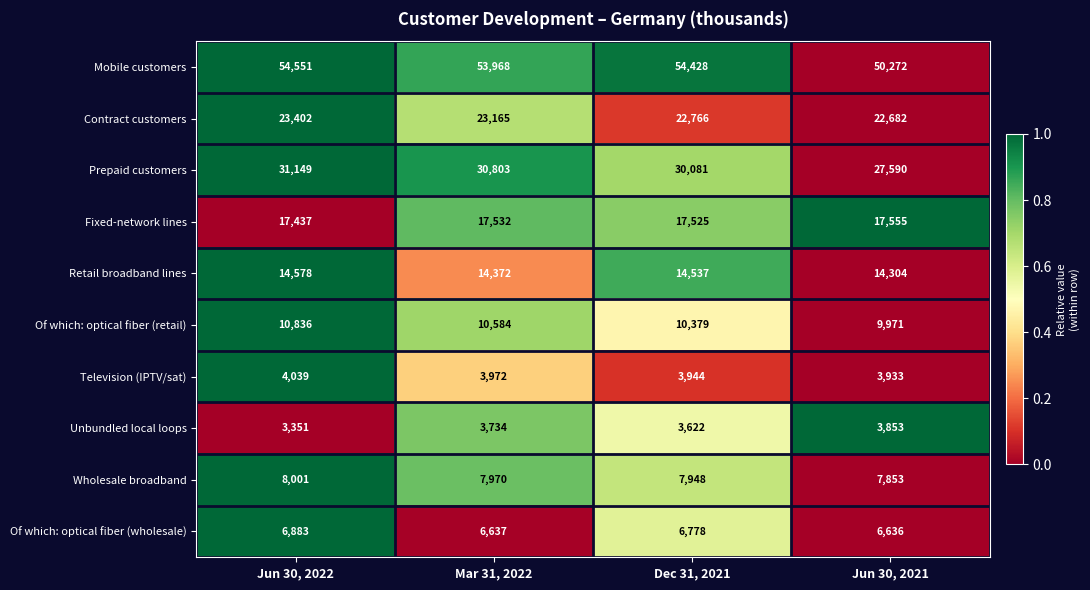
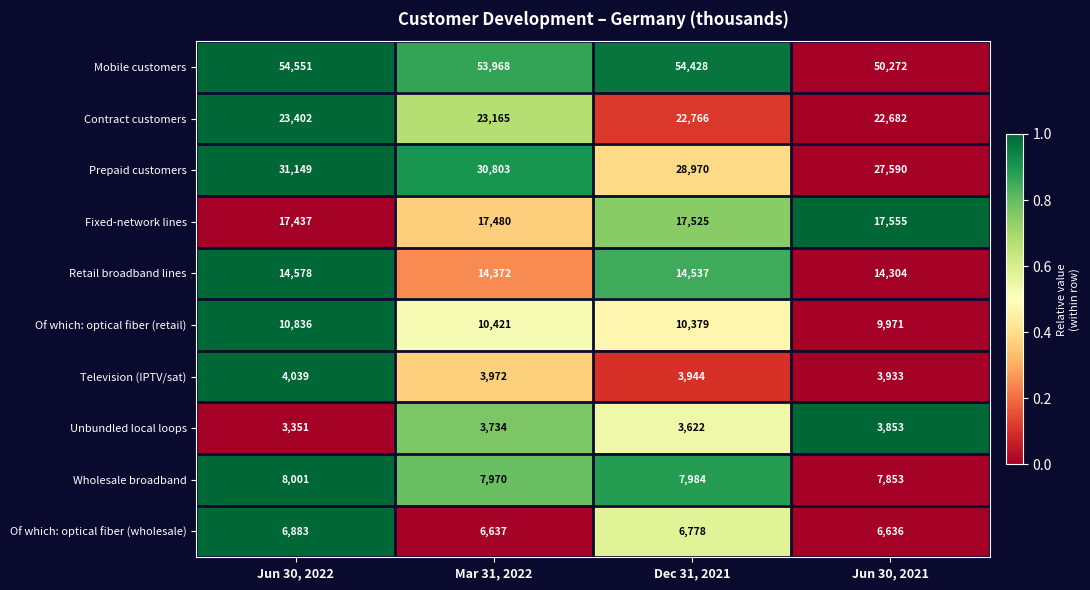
Prepaid customers, Dec 31, 2021: 30,081 -> 28,970
Fixed-network lines, Mar 31, 2022: 17,532 -> 17,480
Of which: optical fiber (retail), Mar 31, 2022: 10,584 -> 10,421
Wholesale broadband, Dec 31, 2021: 7,948 -> 7,984
